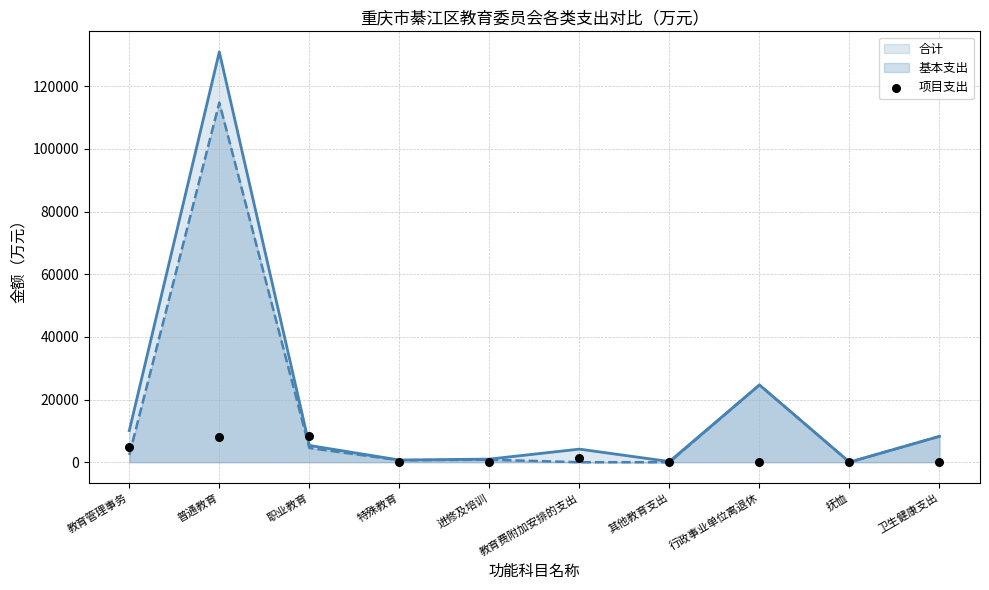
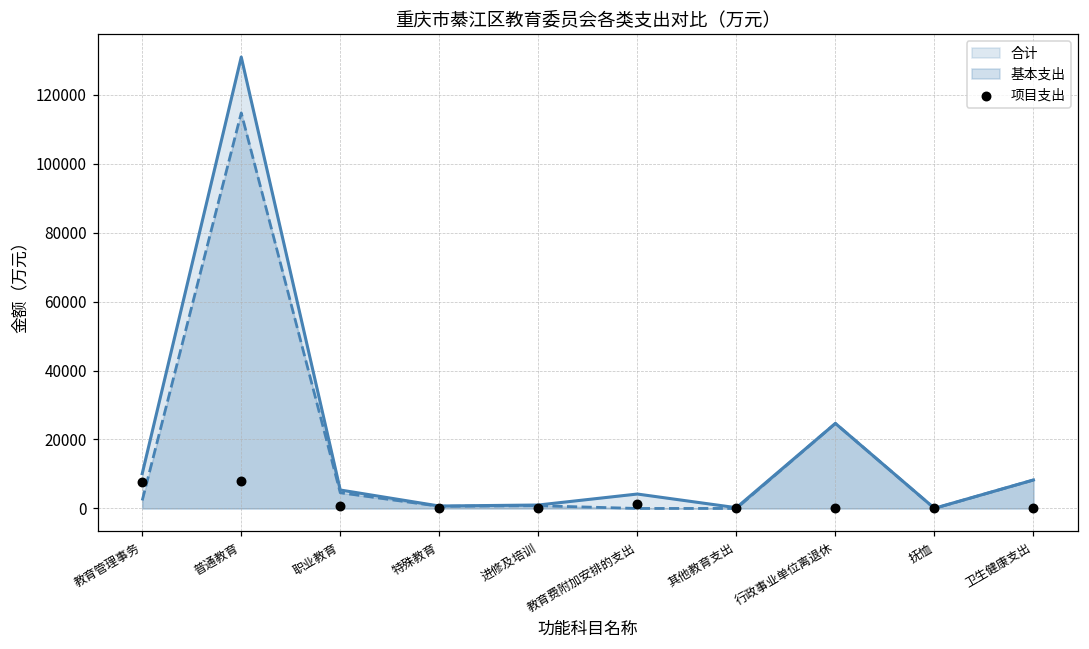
项目支出, 教育管理事务: 5000 -> 8000
项目支出, 职业教育: 8000 -> 1000
